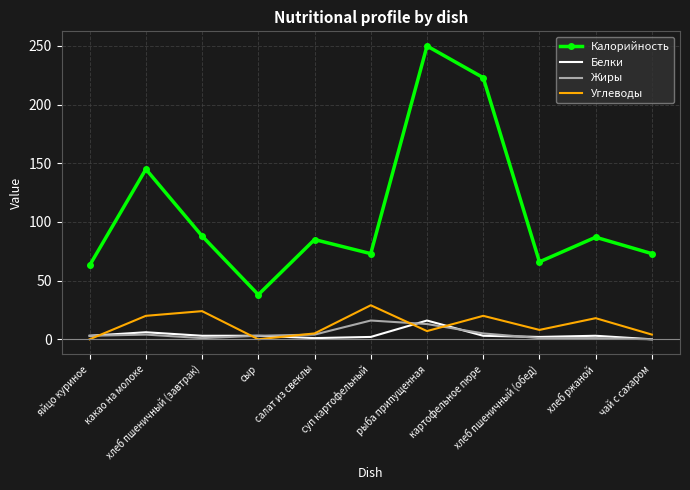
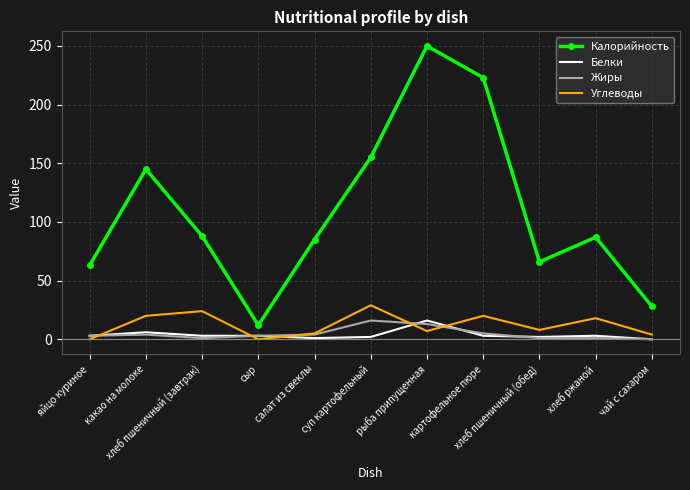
Калорийность, сыр: 38 -> 12
Калорийность, суп картофельный: 73 -> 155
Калорийность, чай с сахаром: 73 -> 28
